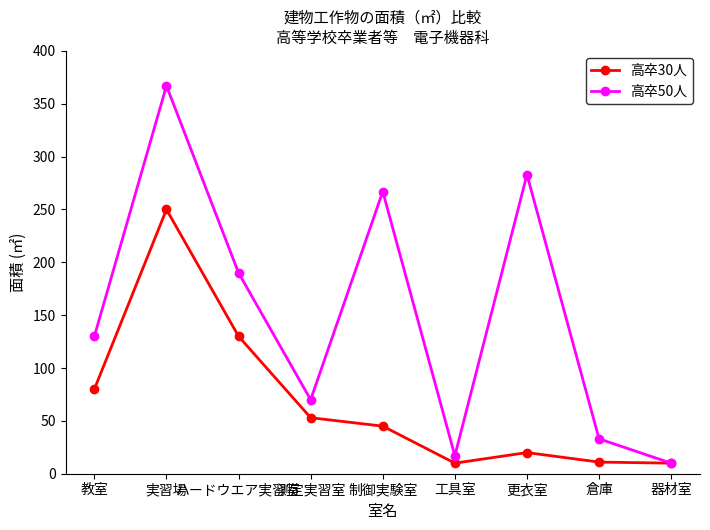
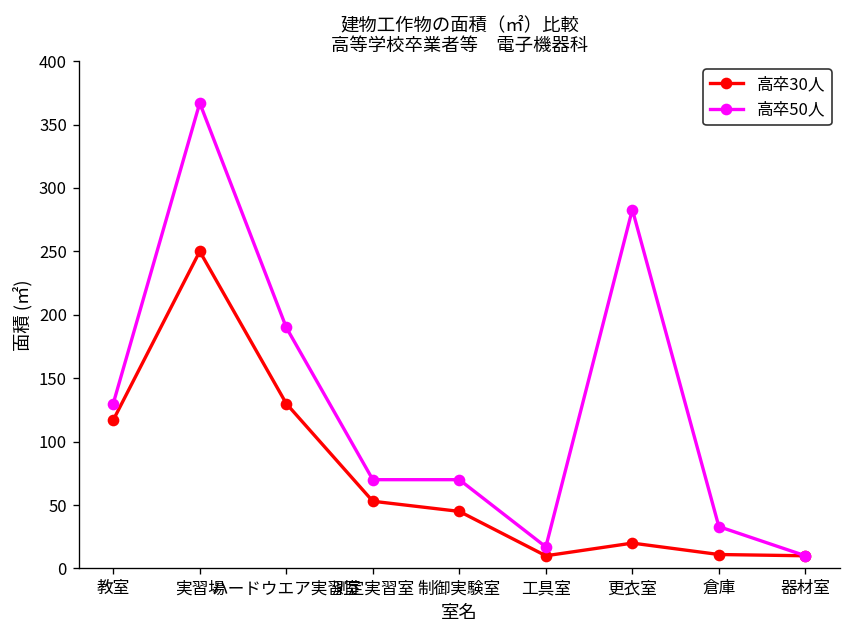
高卒30人, 教室: 80 -> 117
高卒50人, 制御実験室: 267 -> 70
